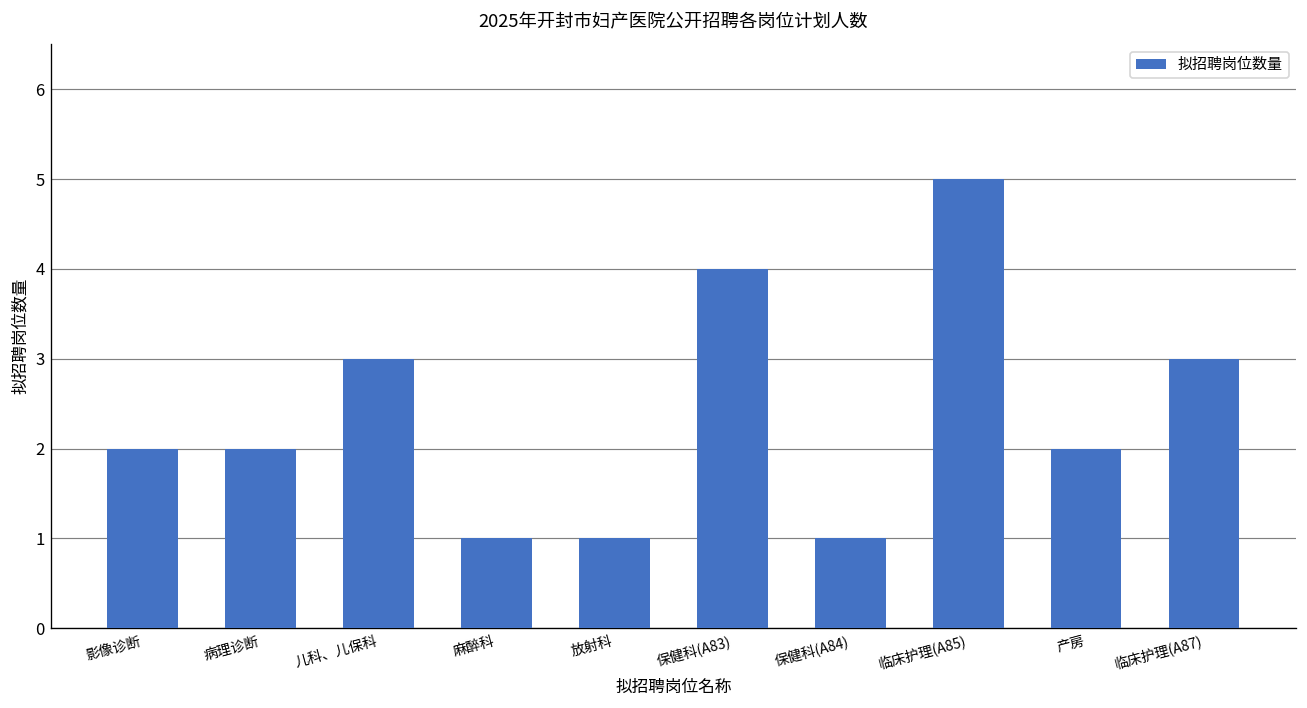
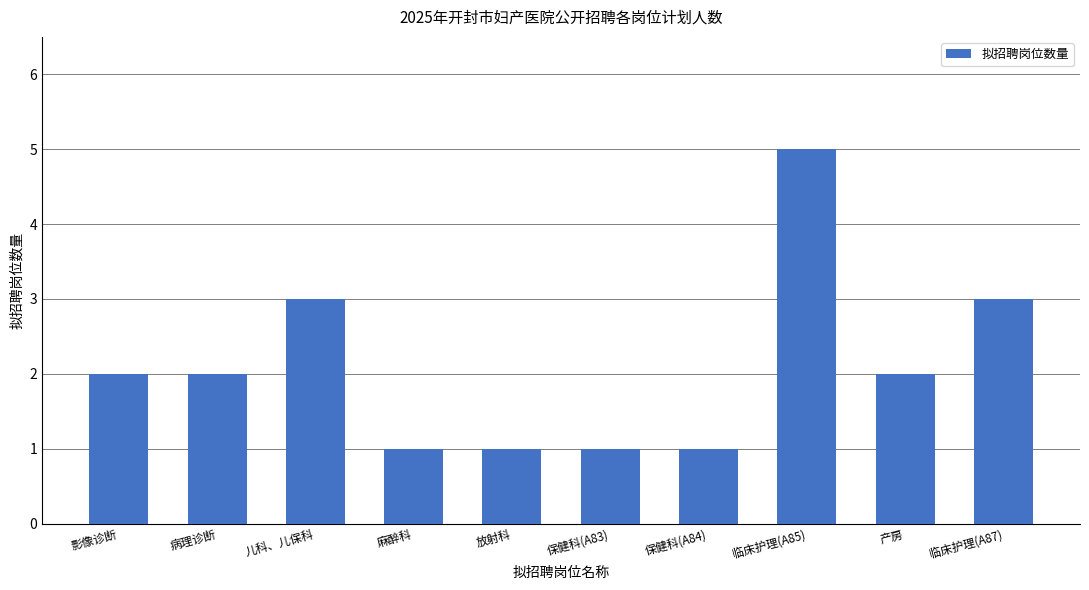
保健科(A83): 4 -> 1
